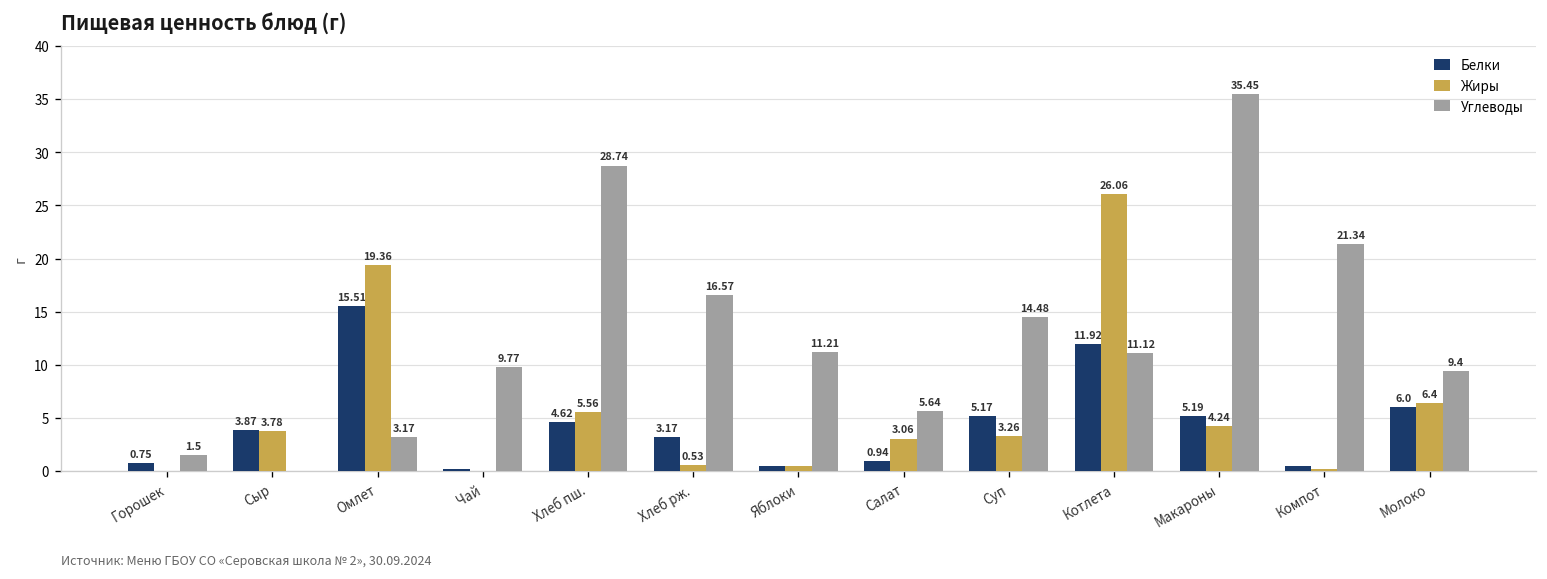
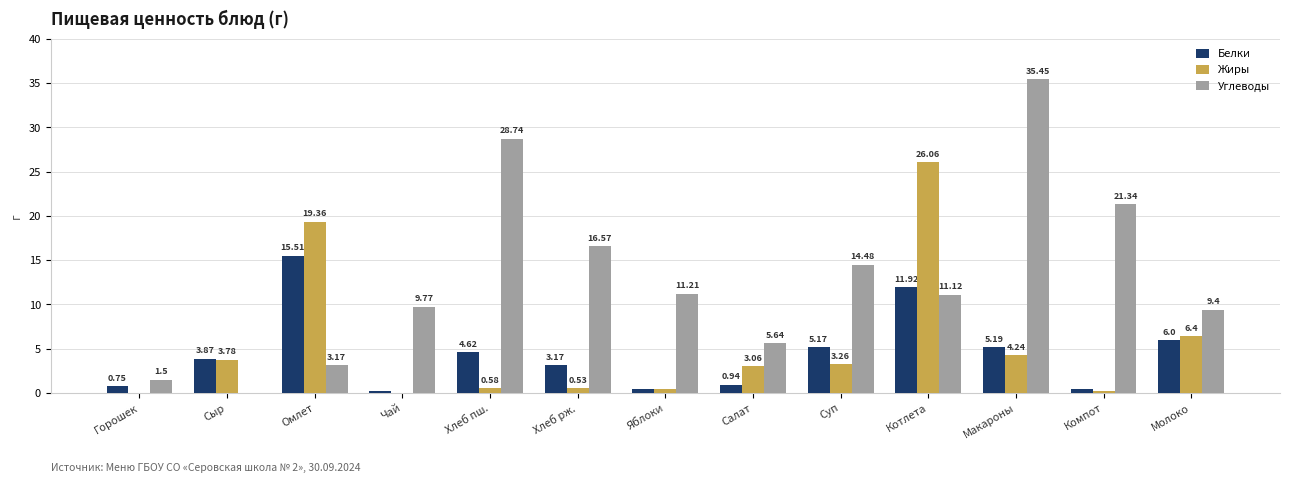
Жиры, Хлеб пш.: 5.56 -> 0.58
